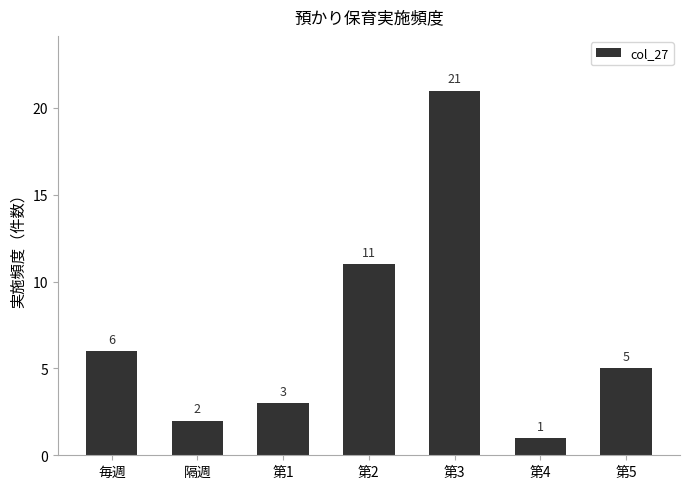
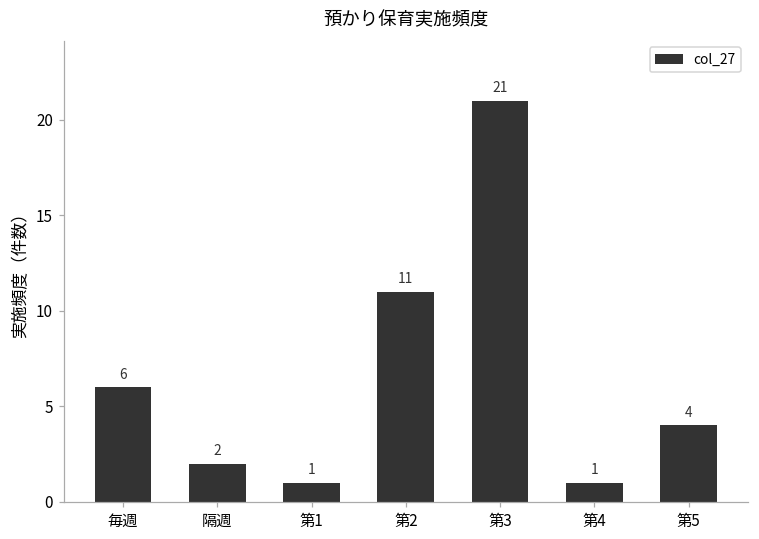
第1: 3 -> 1
第5: 5 -> 4
